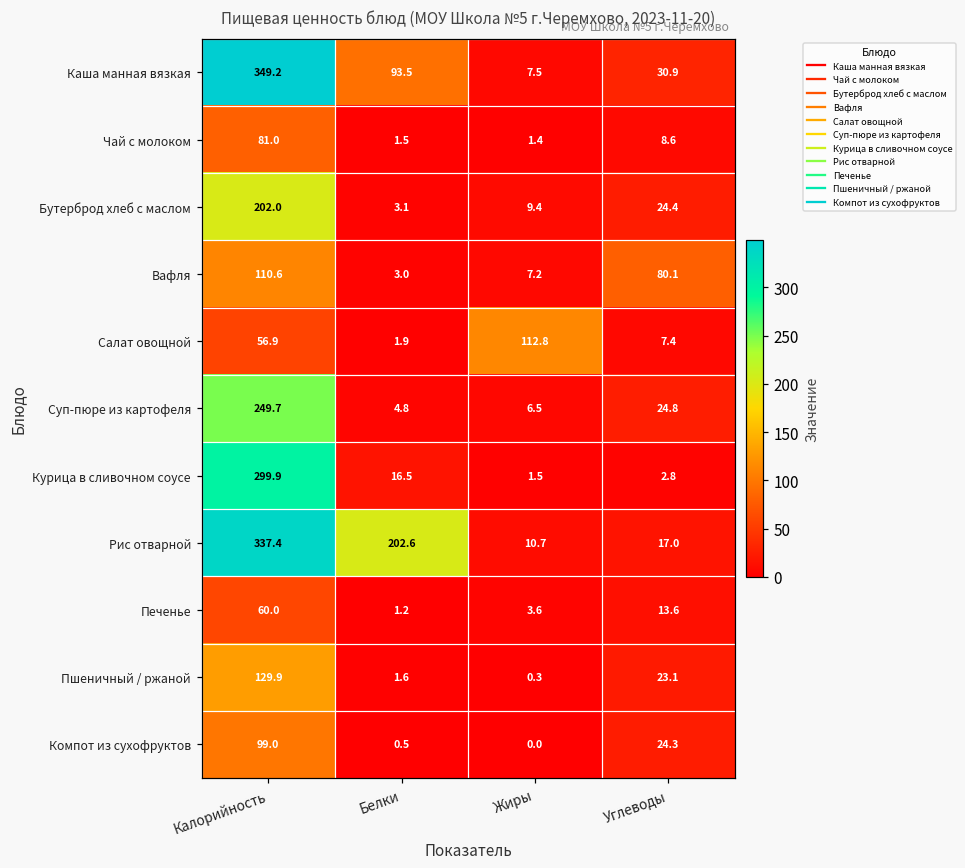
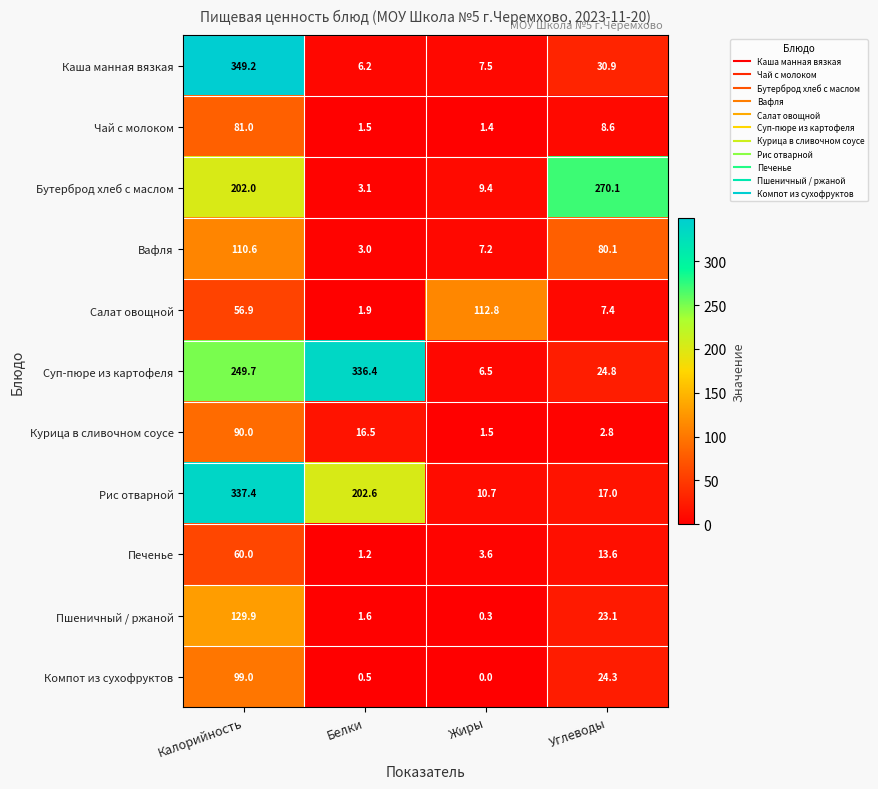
Каша манная вязкая, Белки: 93.5 -> 6.2
Бутерброд хлеб с маслом, Углеводы: 24.4 -> 270.1
Суп-пюре из картофеля, Белки: 4.8 -> 336.4
Курица в сливочном соусе, Калорийность: 299.9 -> 90.0
